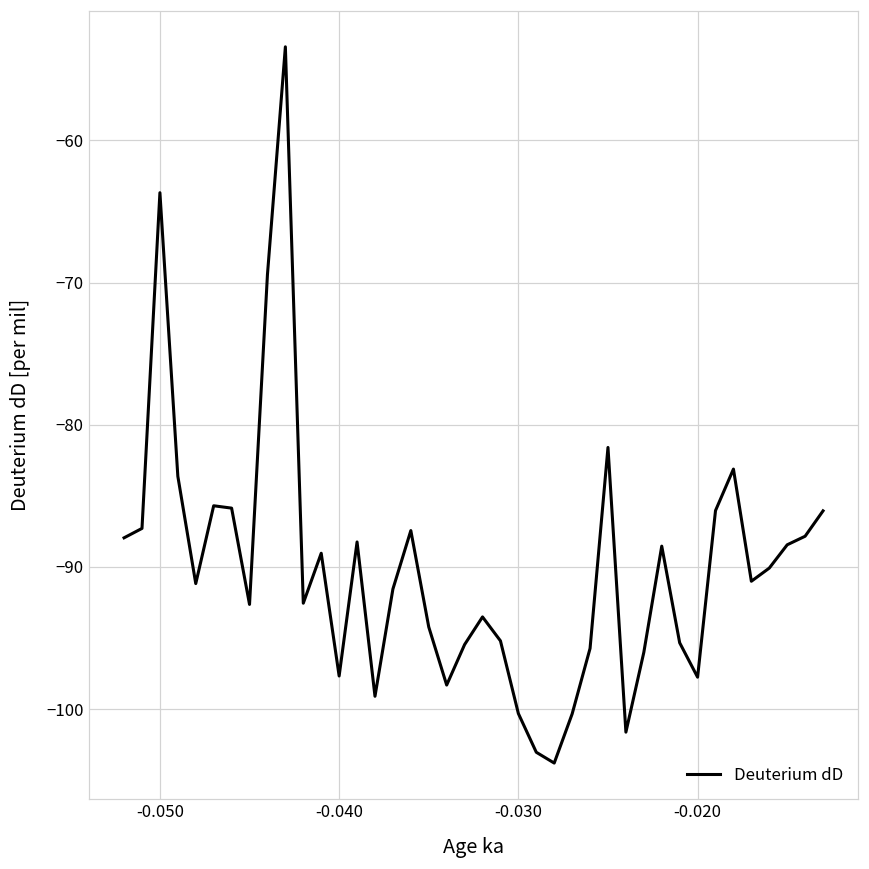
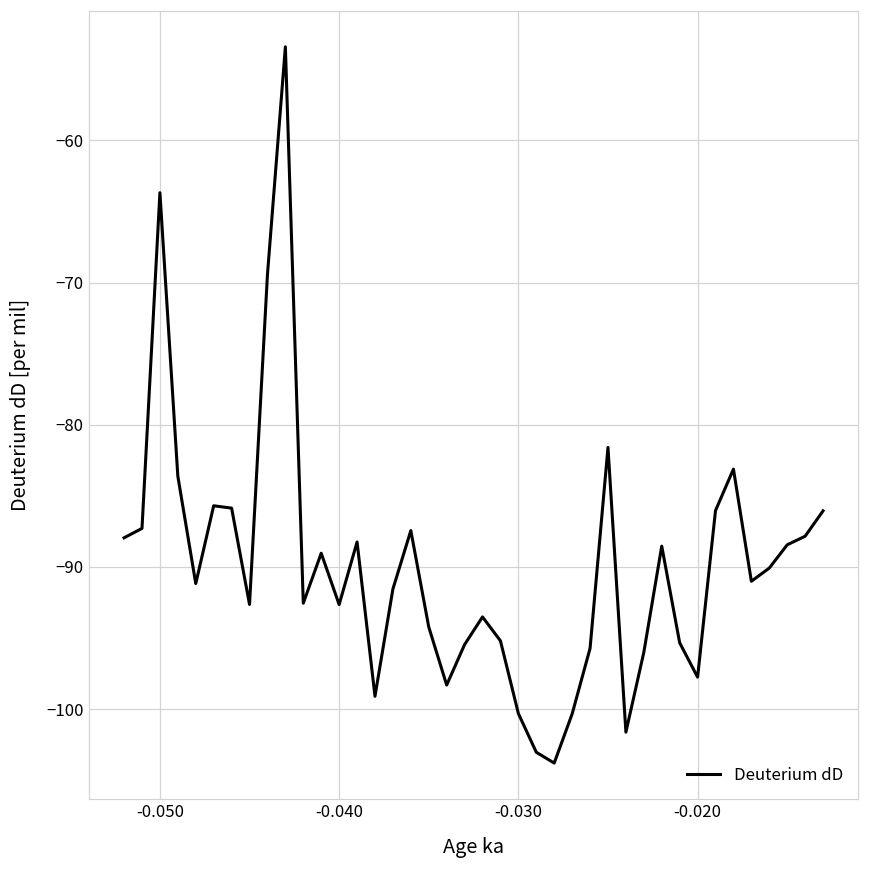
-0.040: -97.7 -> -92.6
